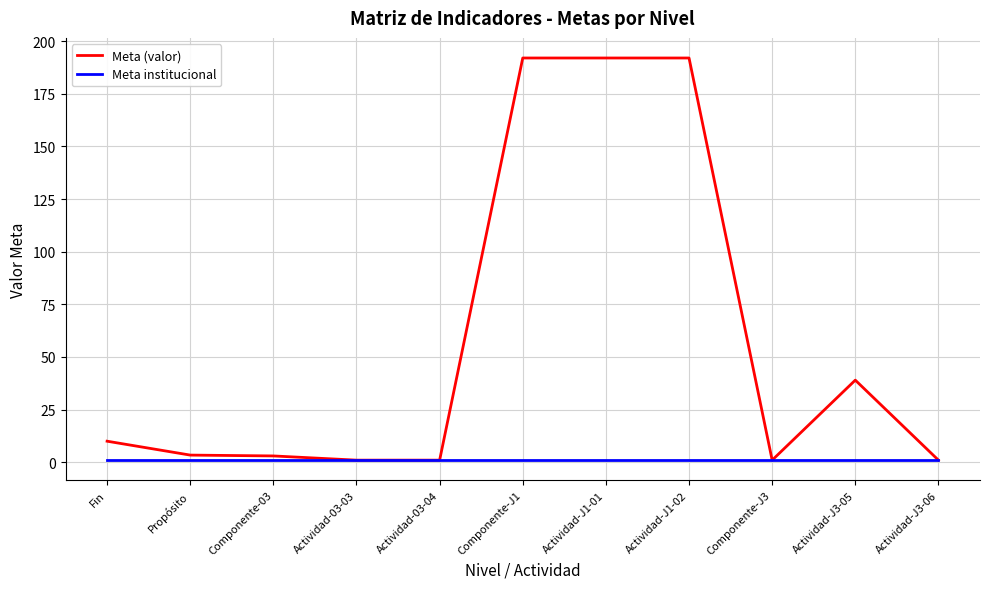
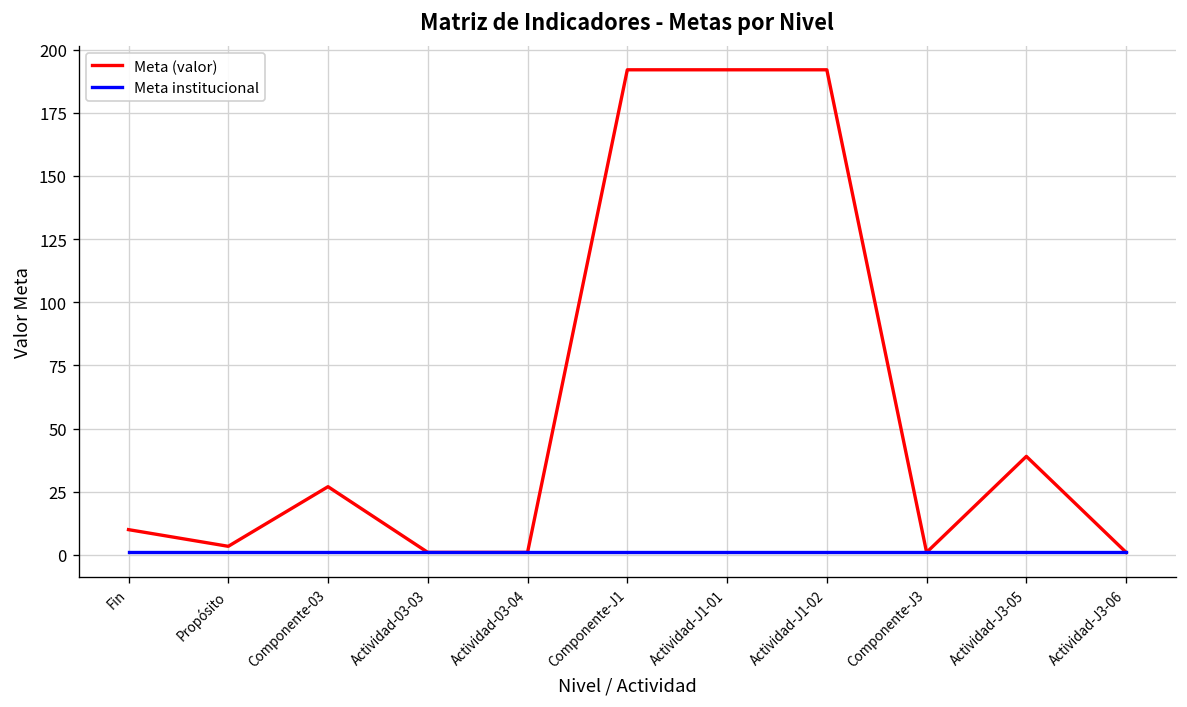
Meta (valor), Componente-03: 3 -> 27
